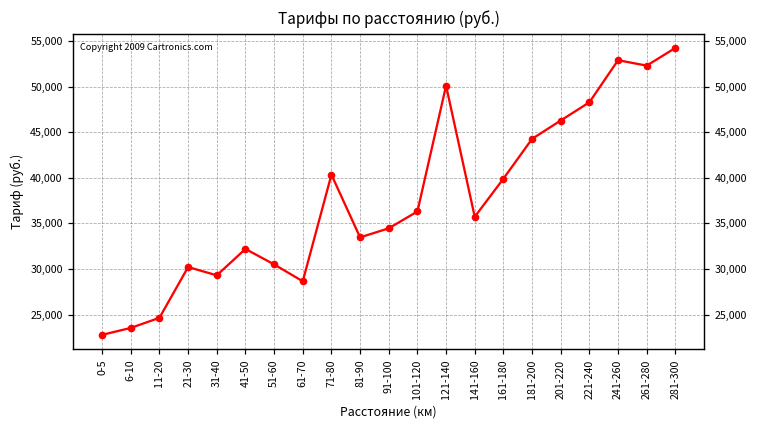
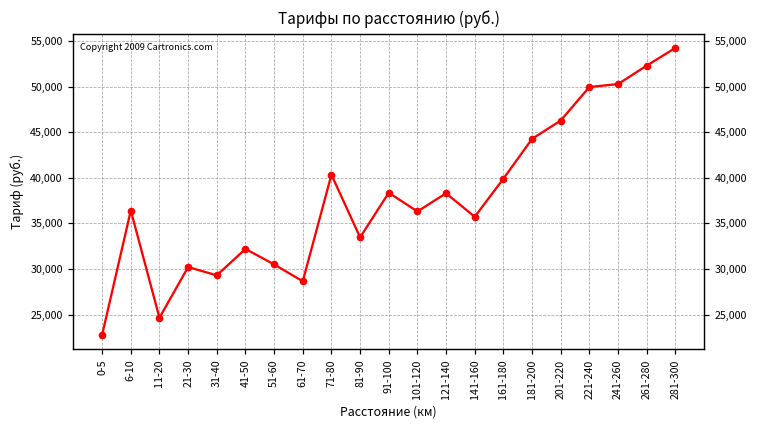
6-10: 24,000 -> 36,000
91-100: 34,000 -> 38,000
121-140: 50,000 -> 38,000
221-240: 48,000 -> 50,000
241-260: 53,000 -> 50,000
